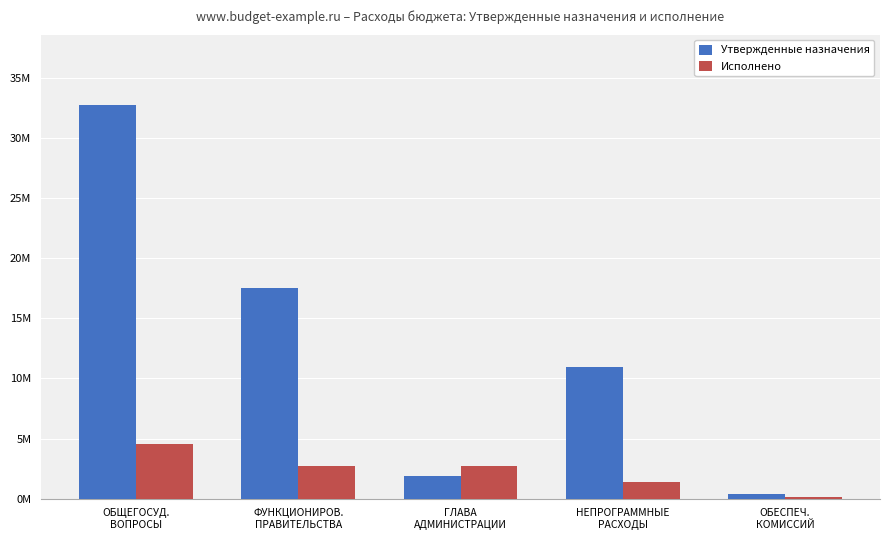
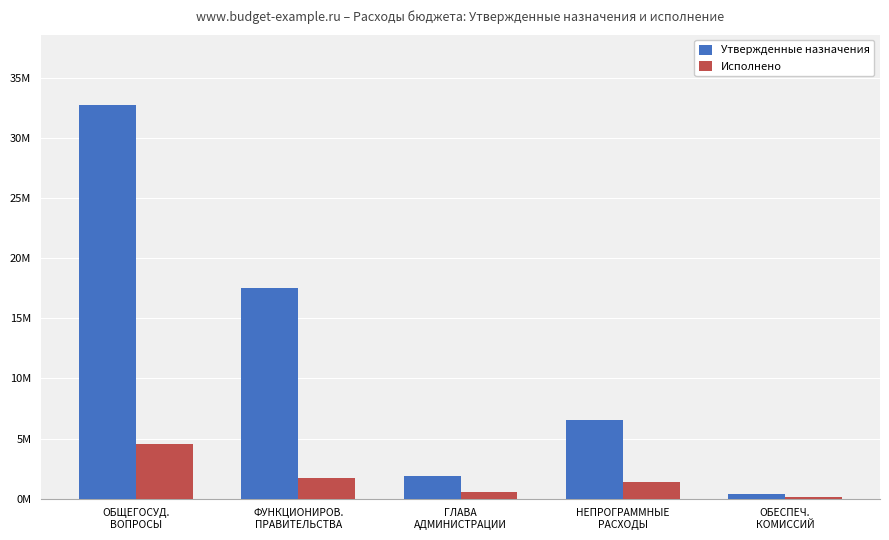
Исполнено, ФУНКЦИОНИРОВ. ПРАВИТЕЛЬСТВА: 2800000 -> 1700000
Исполнено, ГЛАВА АДМИНИСТРАЦИИ: 2800000 -> 600000
Утвержденные назначения, НЕПРОГРАММНЫЕ РАСХОДЫ: 10900000 -> 6500000
